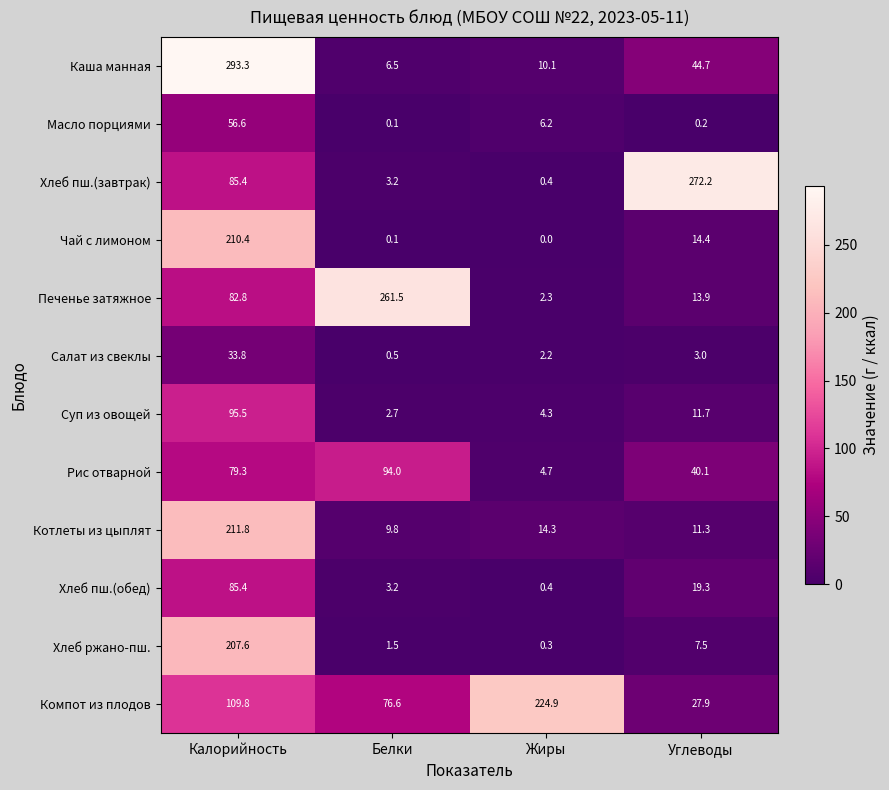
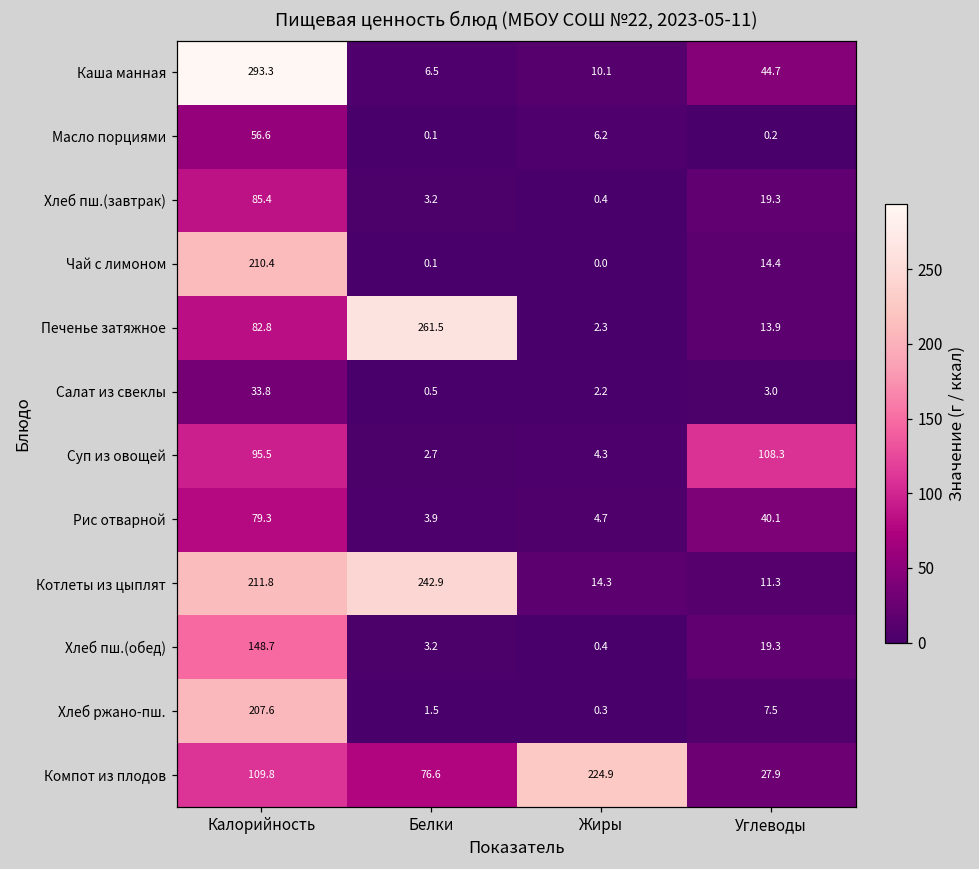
Хлеб пш.(завтрак), Углеводы: 272.2 -> 19.3
Суп из овощей, Углеводы: 11.7 -> 108.3
Рис отварной, Белки: 94.0 -> 3.9
Котлеты из цыплят, Белки: 9.8 -> 242.9
Хлеб пш.(обед), Калорийность: 85.4 -> 148.7
